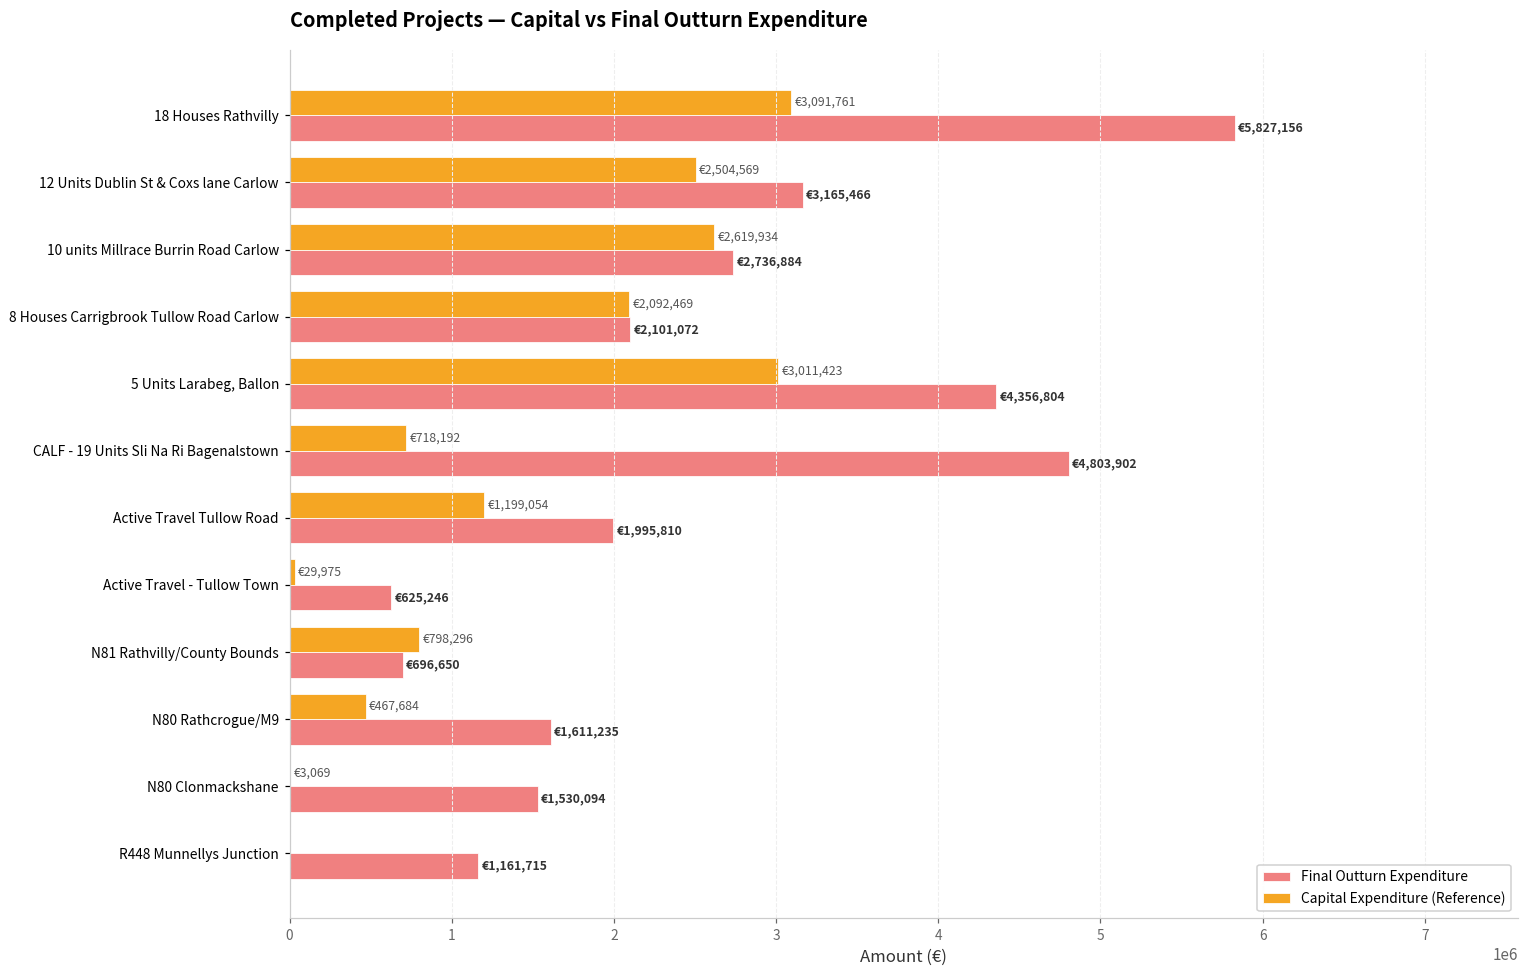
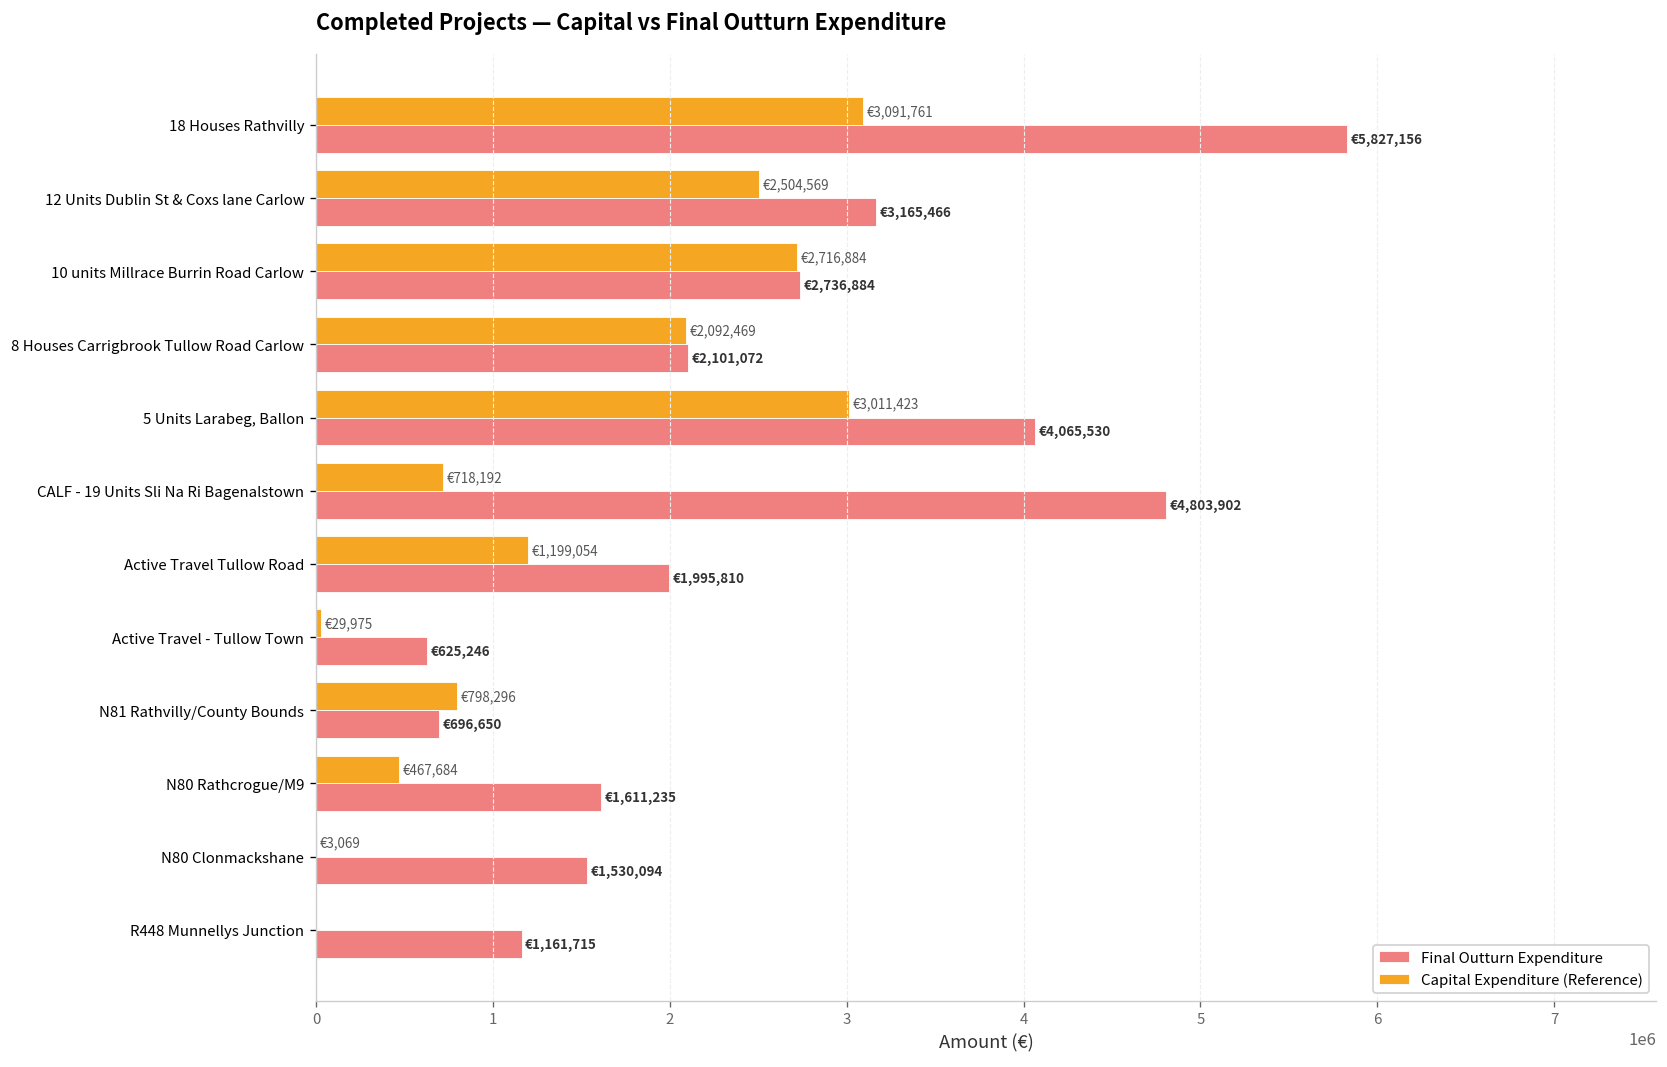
Capital Expenditure (Reference), 10 units Millrace Burrin Road Carlow: €2,619,934 -> €2,716,884
Final Outturn Expenditure, 5 Units Larabeg, Ballon: €4,356,804 -> €4,065,530
